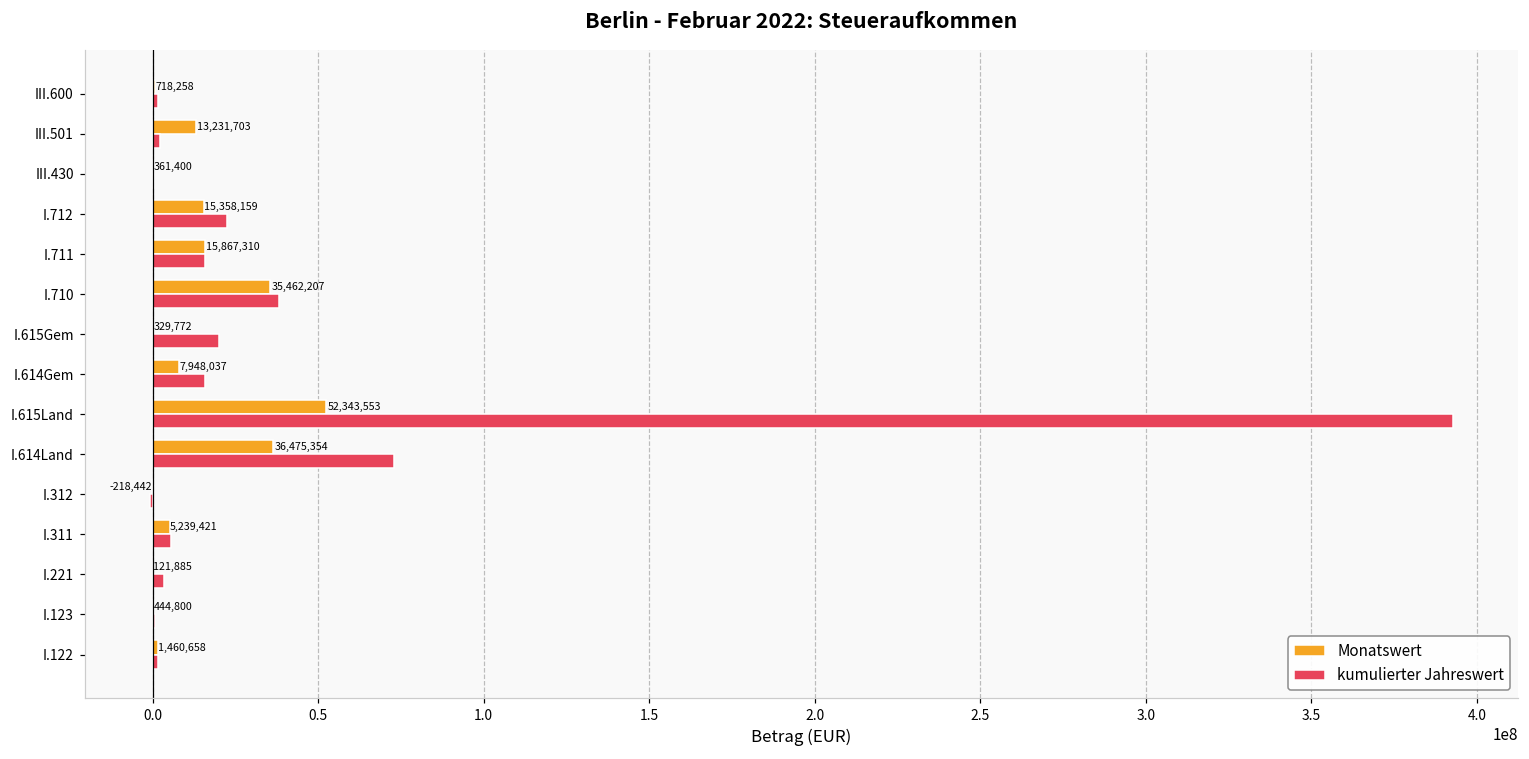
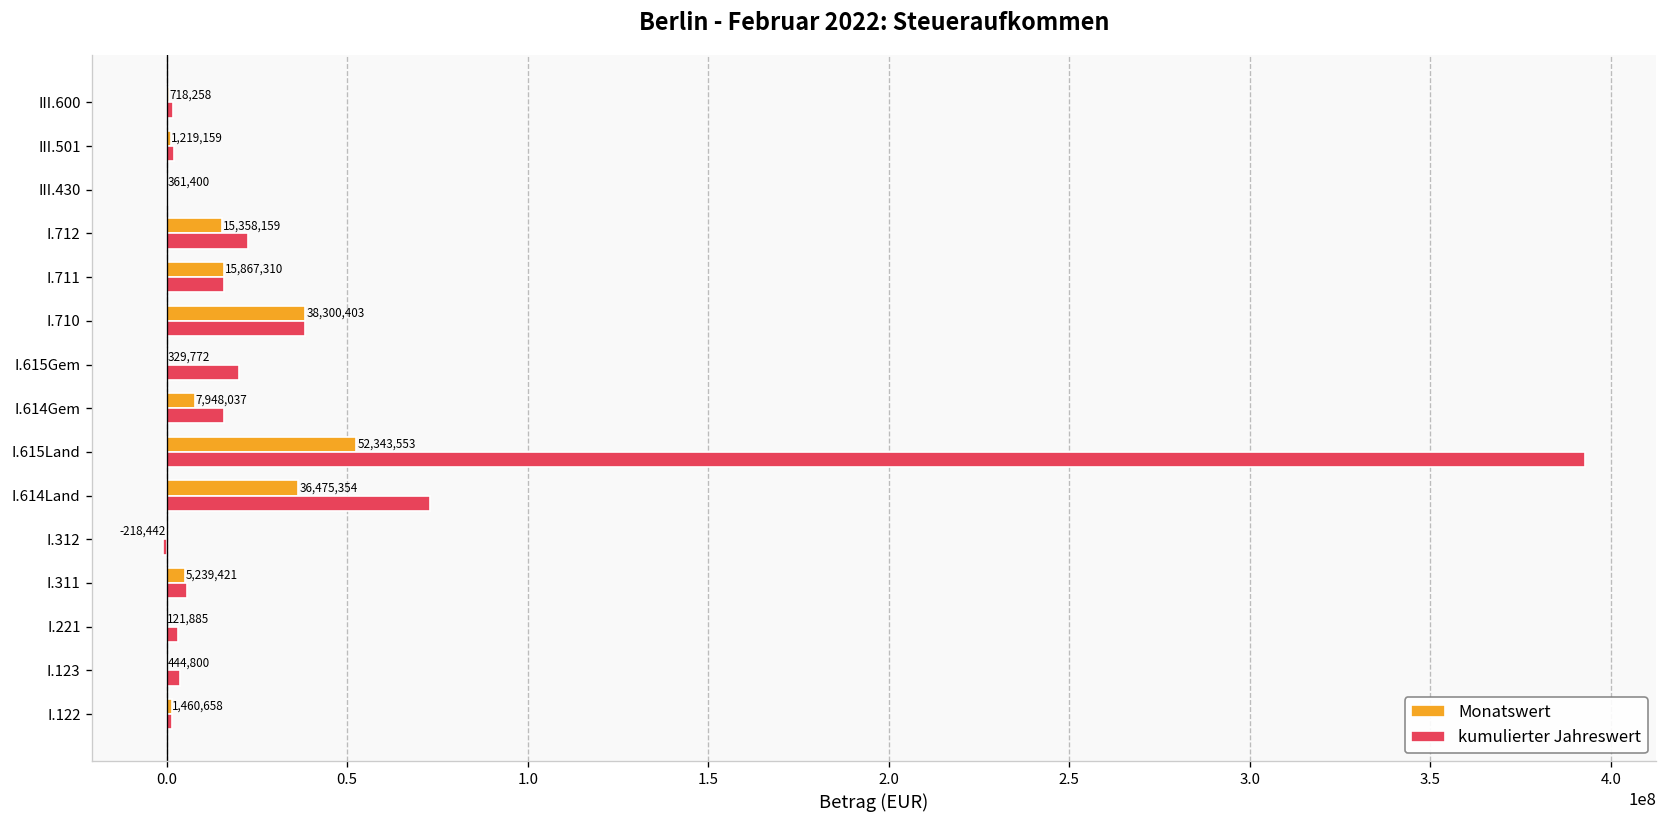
Monatswert, III.501: 13,231,703 -> 1,219,159
Monatswert, I.710: 35,462,207 -> 38,300,403
kumulierter Jahreswert, I.123: 1000000 -> 4000000
